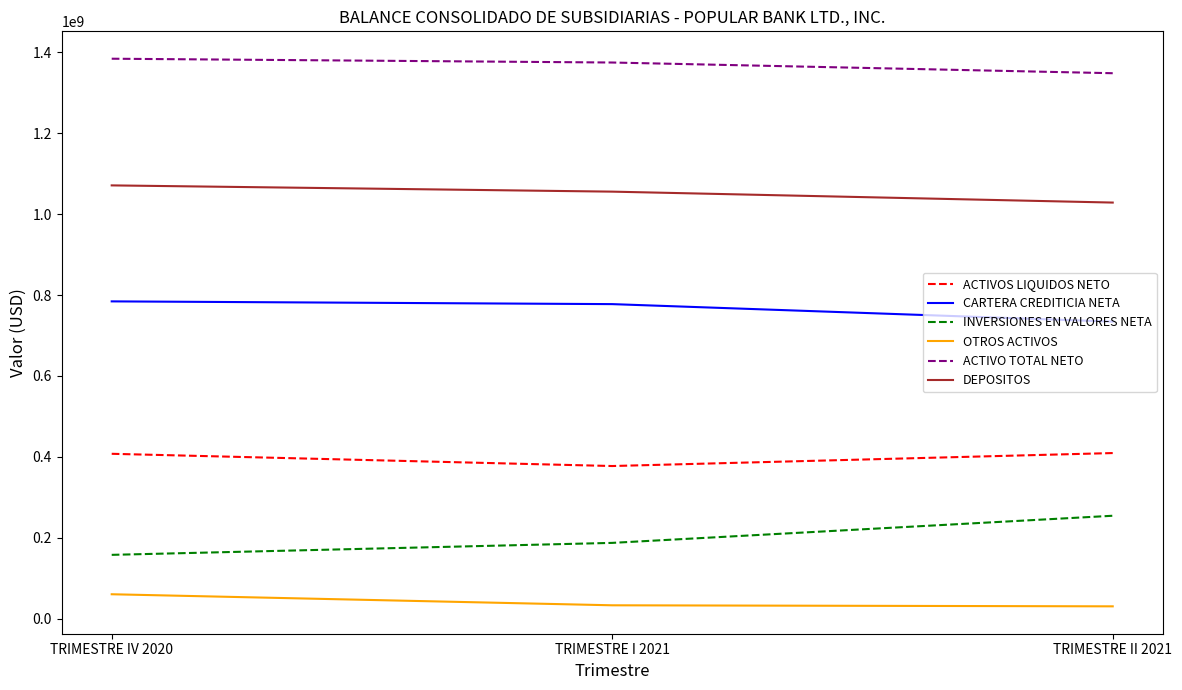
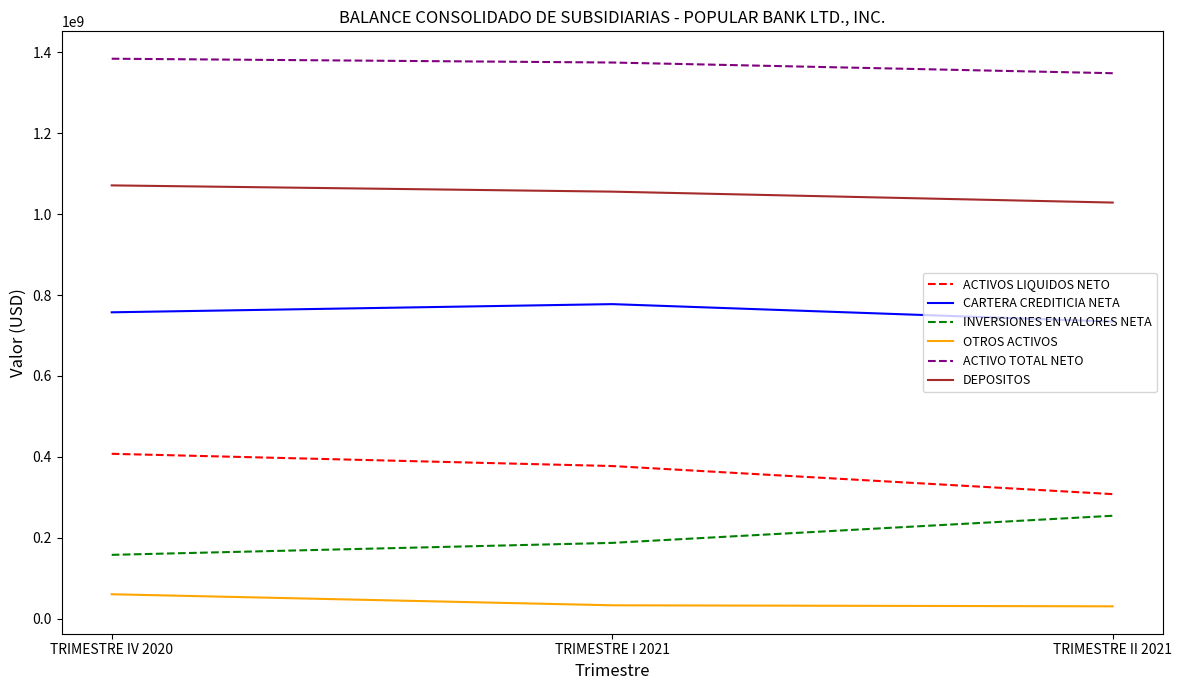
CARTERA CREDITICIA NETA, TRIMESTRE IV 2020: 780000000 -> 760000000
ACTIVOS LIQUIDOS NETO, TRIMESTRE II 2021: 410000000 -> 310000000
